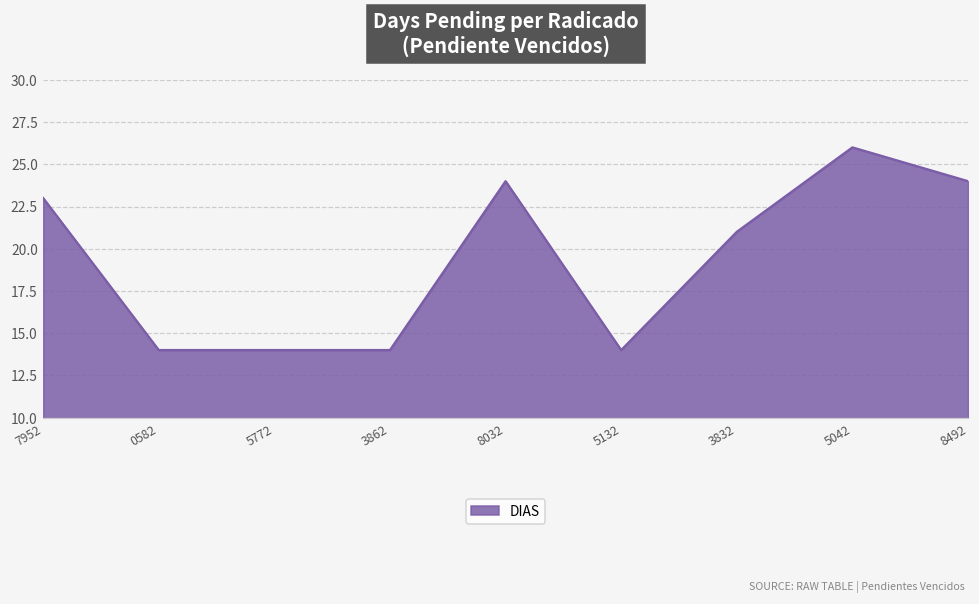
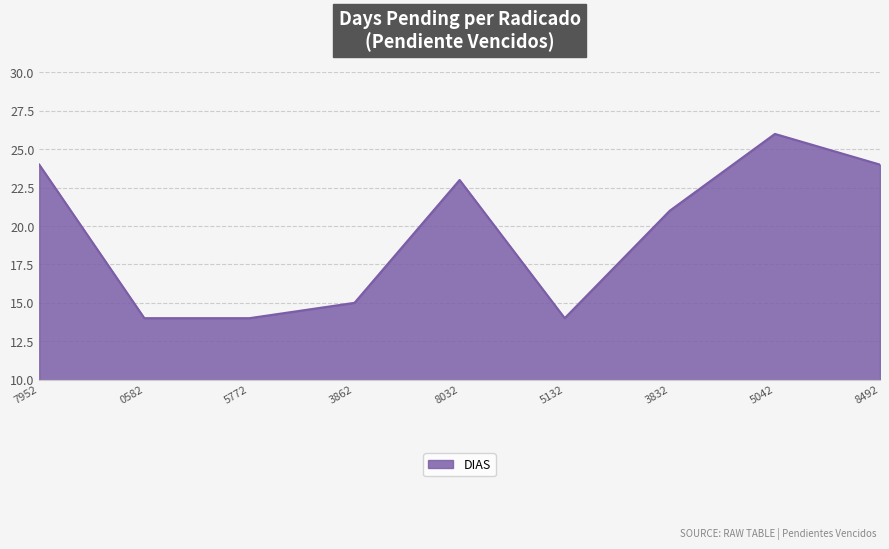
7952: 23 -> 24
3862: 14 -> 15
8032: 24 -> 23
